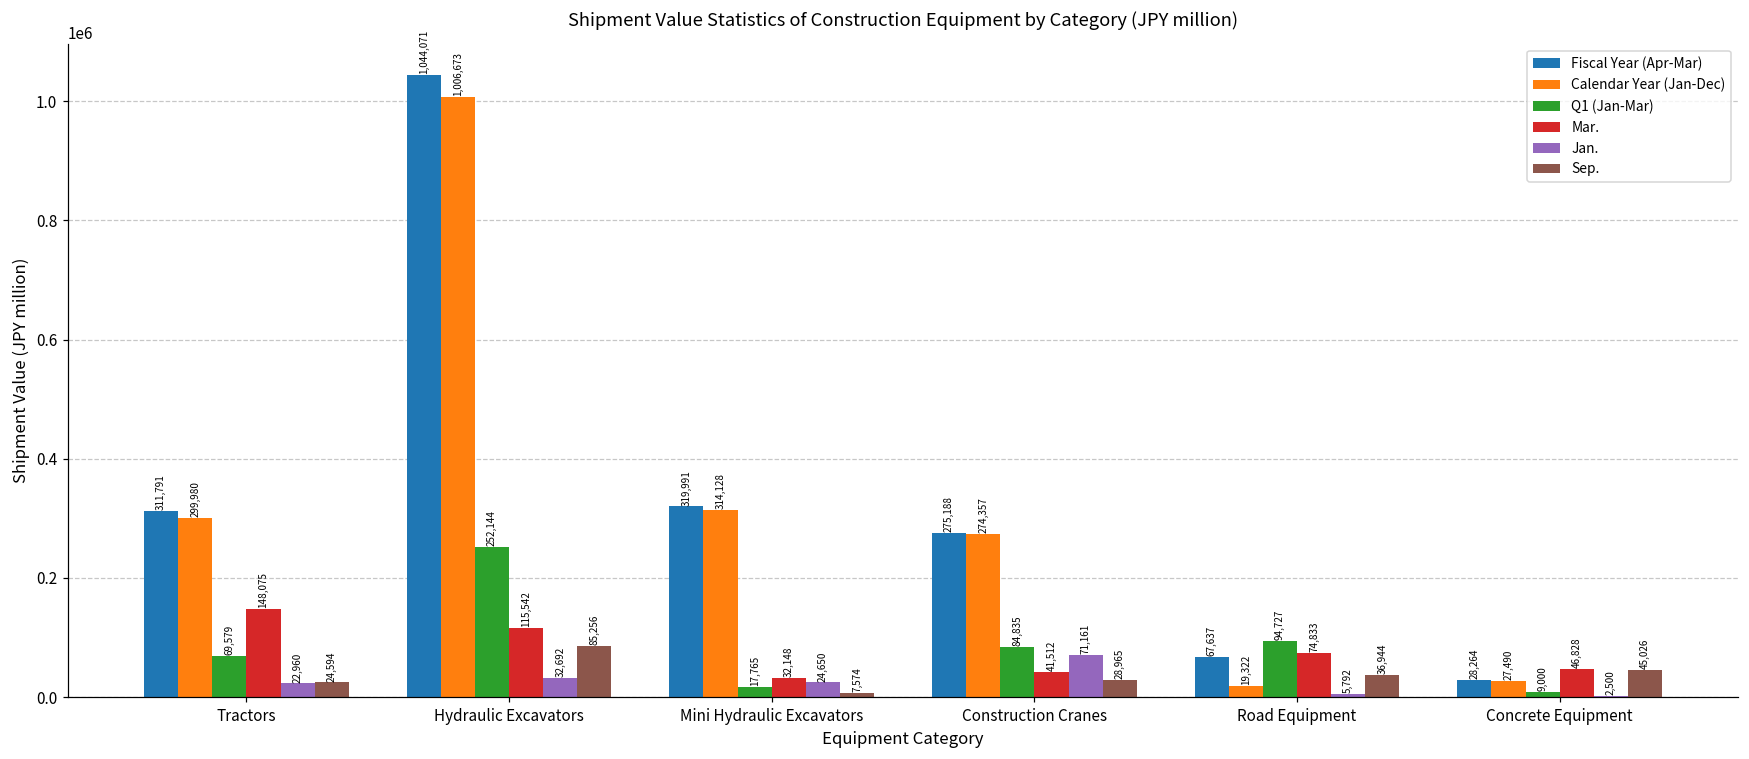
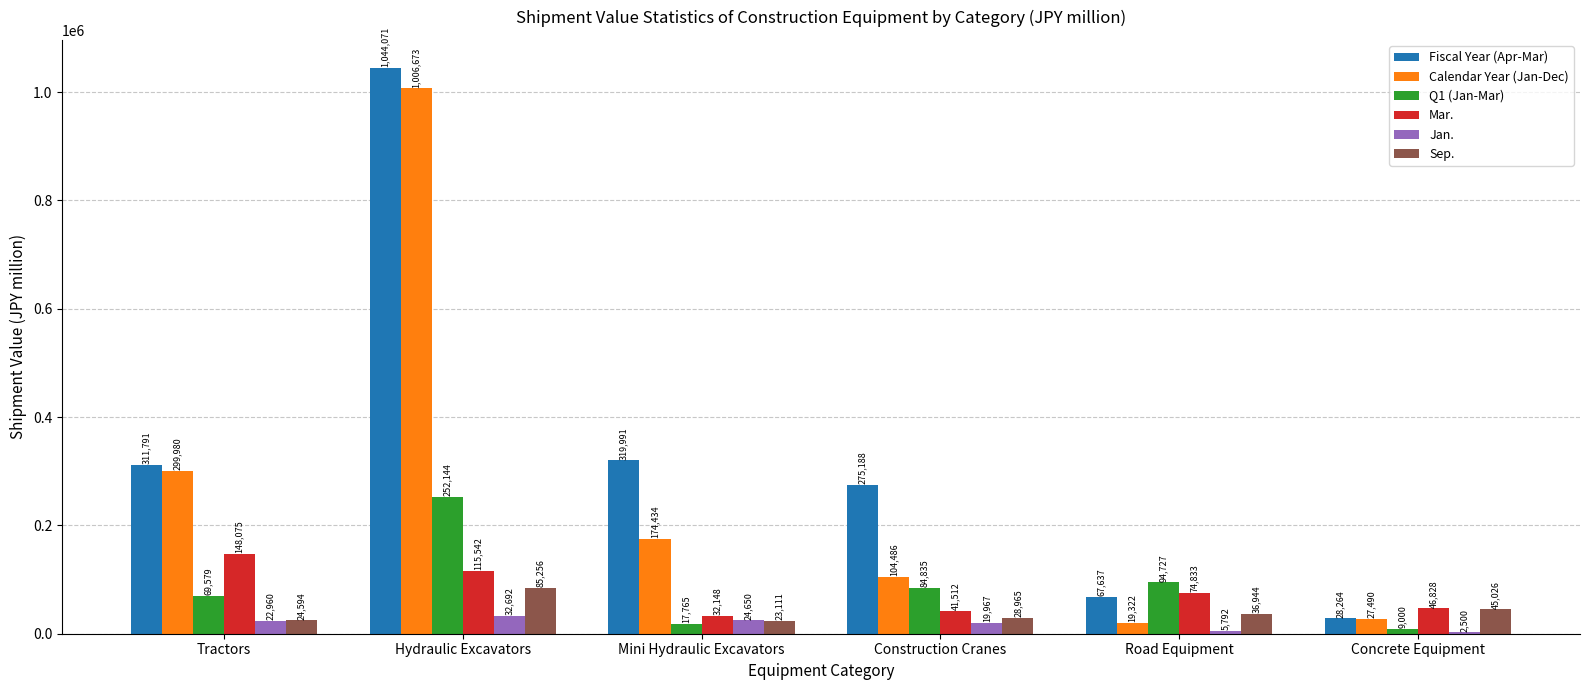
Calendar Year (Jan-Dec), Mini Hydraulic Excavators: 314,128 -> 174,434
Sep., Mini Hydraulic Excavators: 7,574 -> 23,111
Calendar Year (Jan-Dec), Construction Cranes: 274,357 -> 104,486
Jan., Construction Cranes: 71,161 -> 19,967
